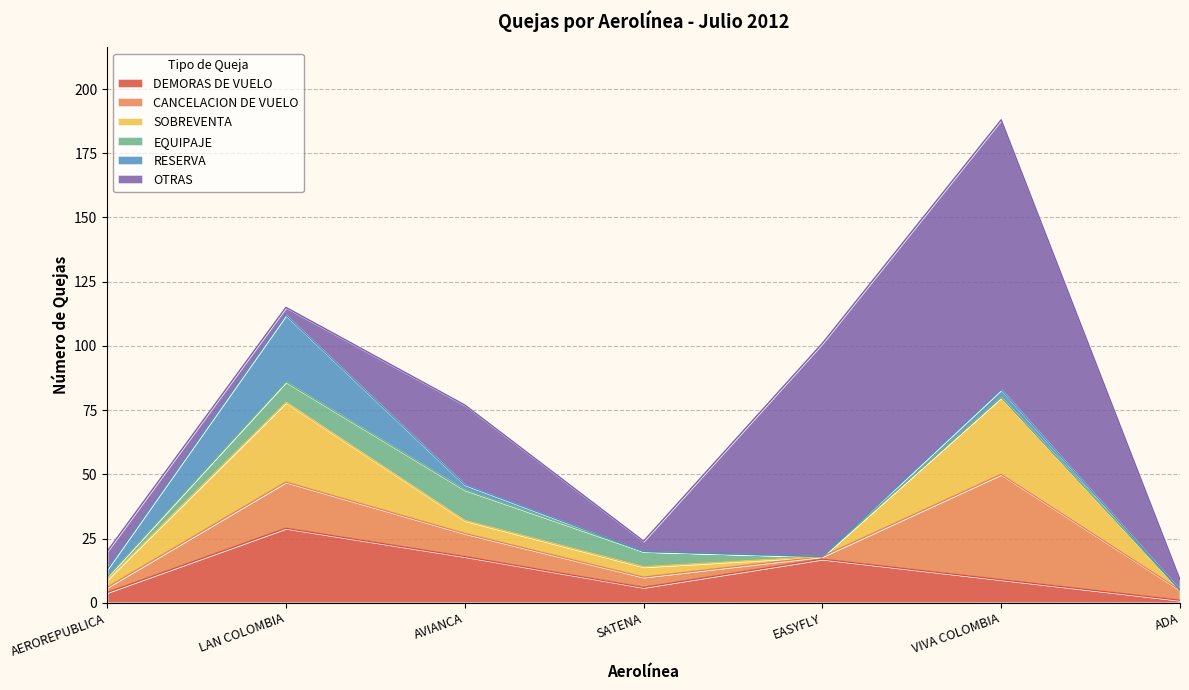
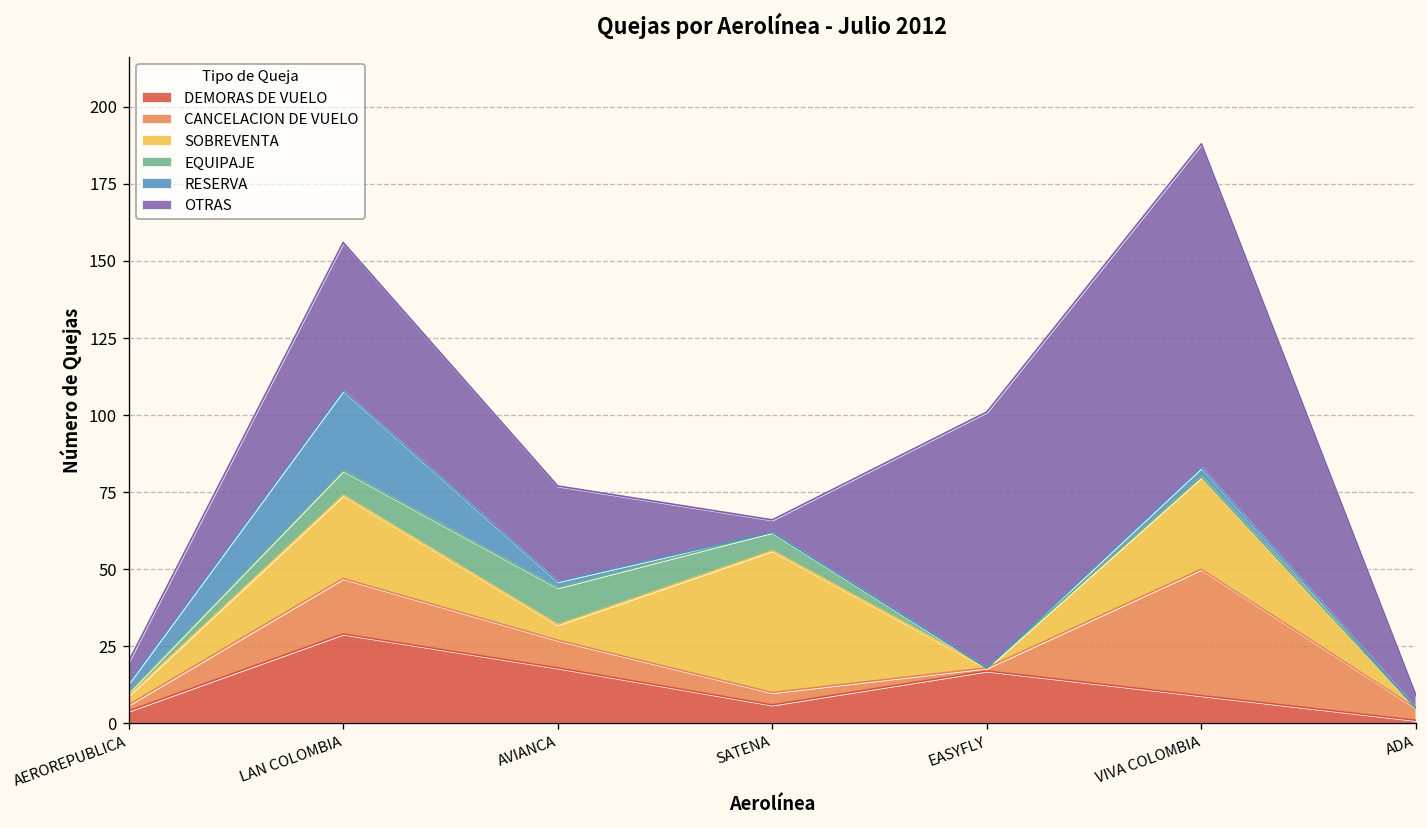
SOBREVENTA, LAN COLOMBIA: 31 -> 27
OTRAS, LAN COLOMBIA: 3 -> 48
SOBREVENTA, SATENA: 4 -> 46
